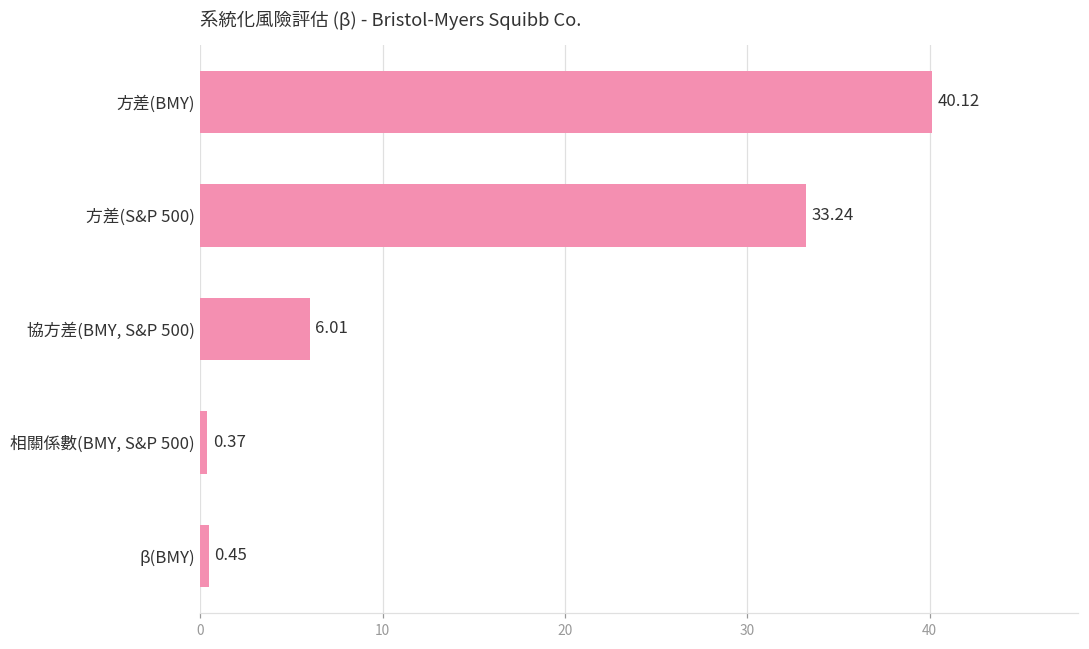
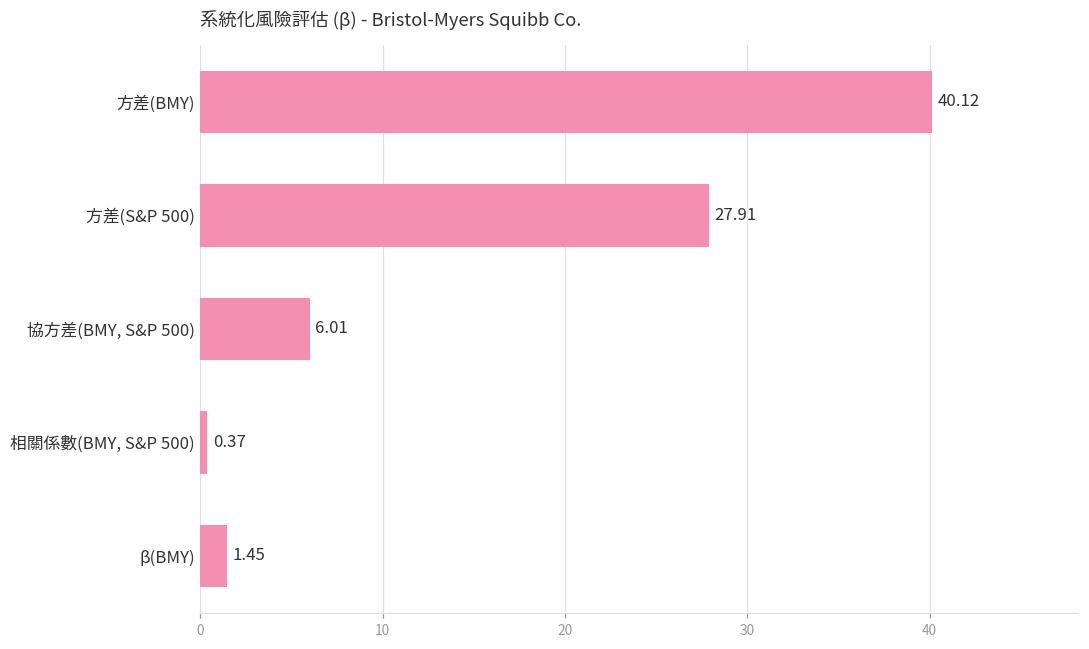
方差(S&P 500): 33.24 -> 27.91
β(BMY): 0.45 -> 1.45
